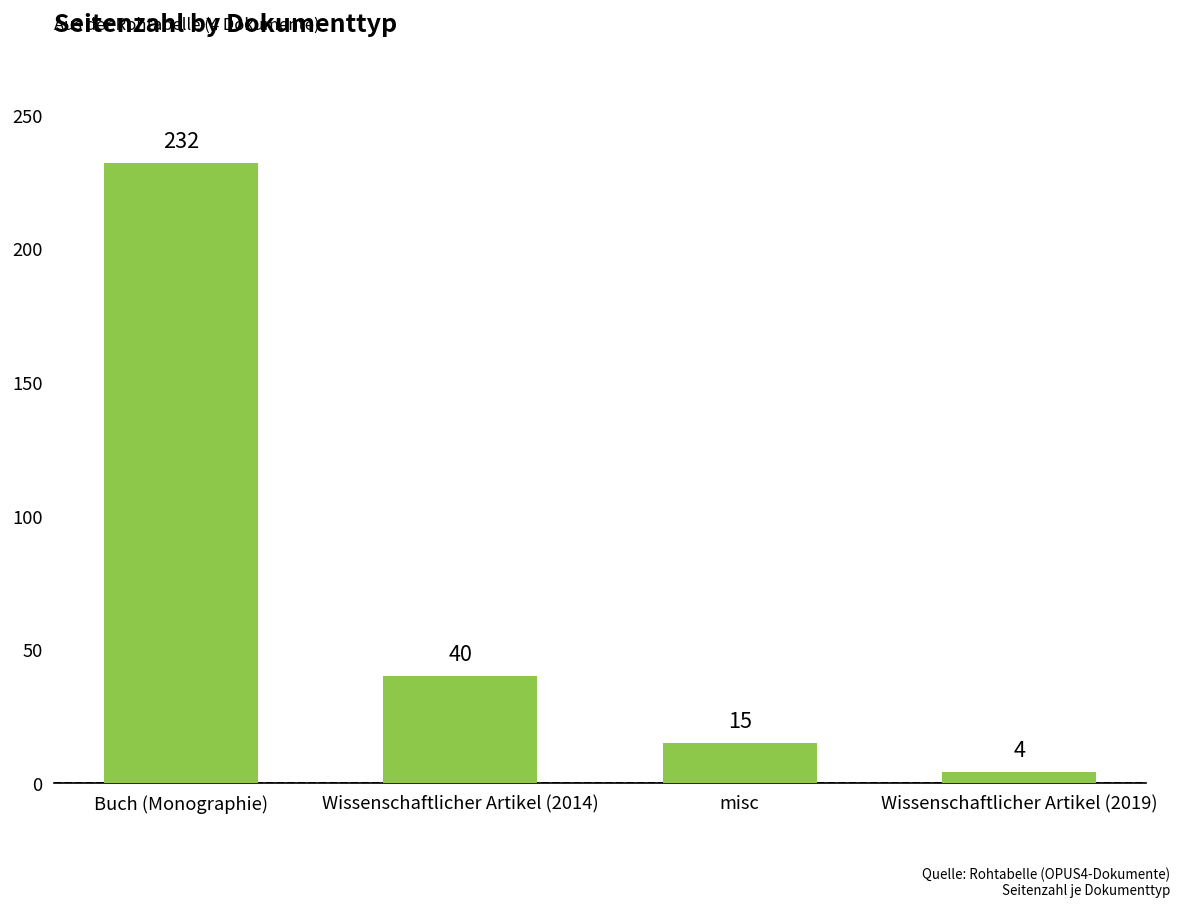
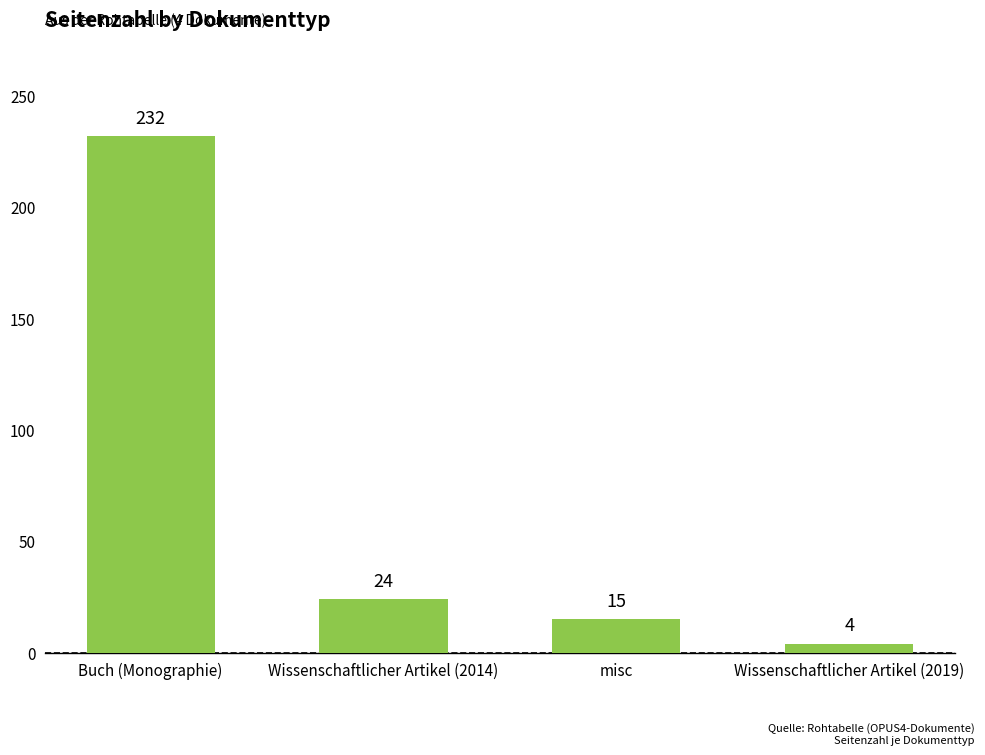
Wissenschaftlicher Artikel (2014): 40 -> 24
